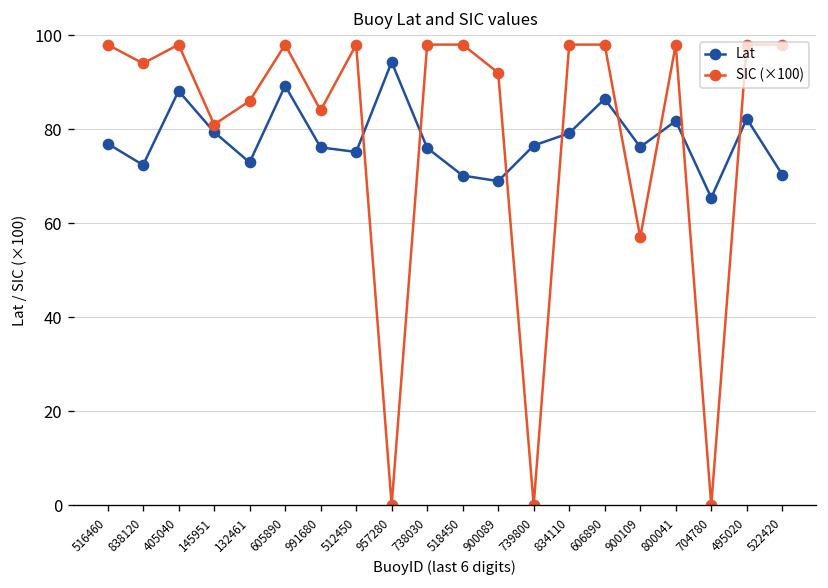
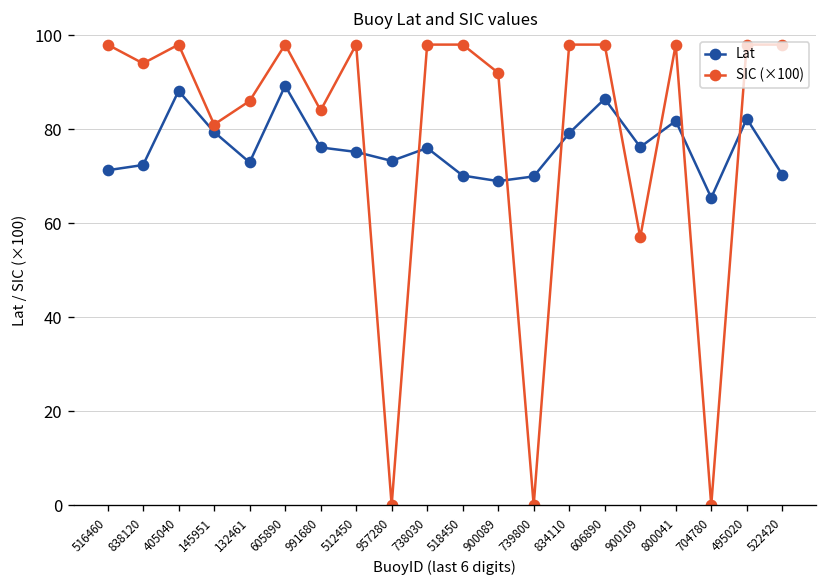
Lat, 516460: 77 -> 71
Lat, 957280: 94 -> 73
Lat, 739800: 77 -> 70
